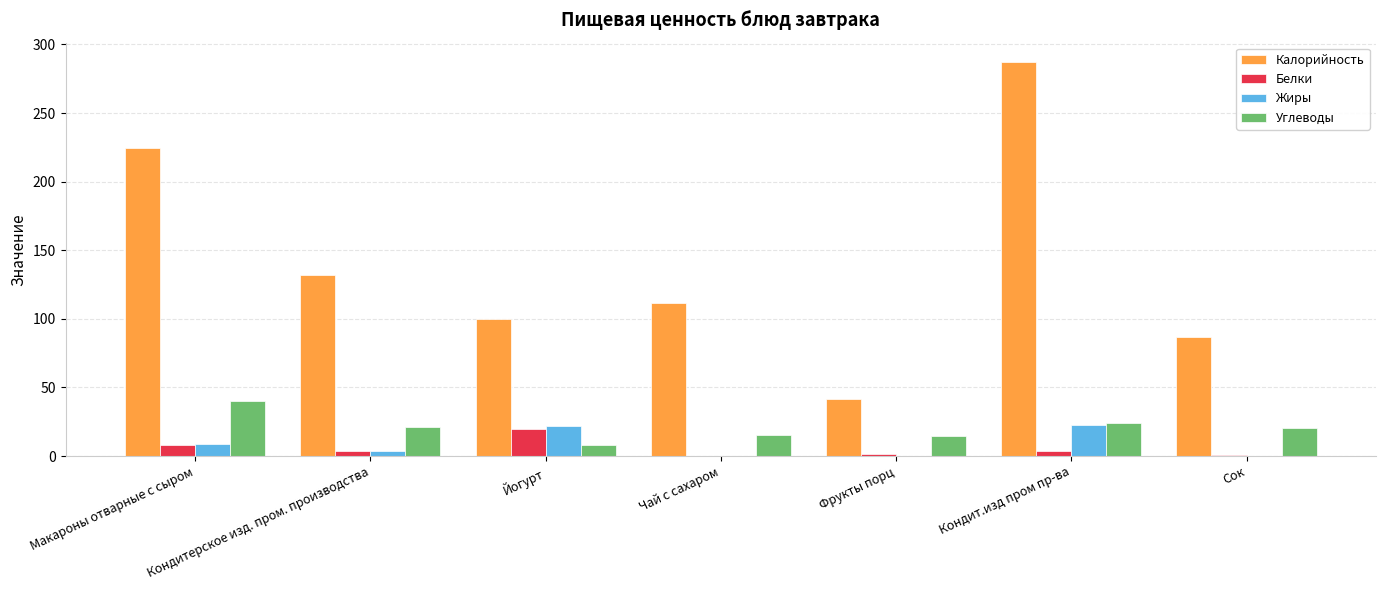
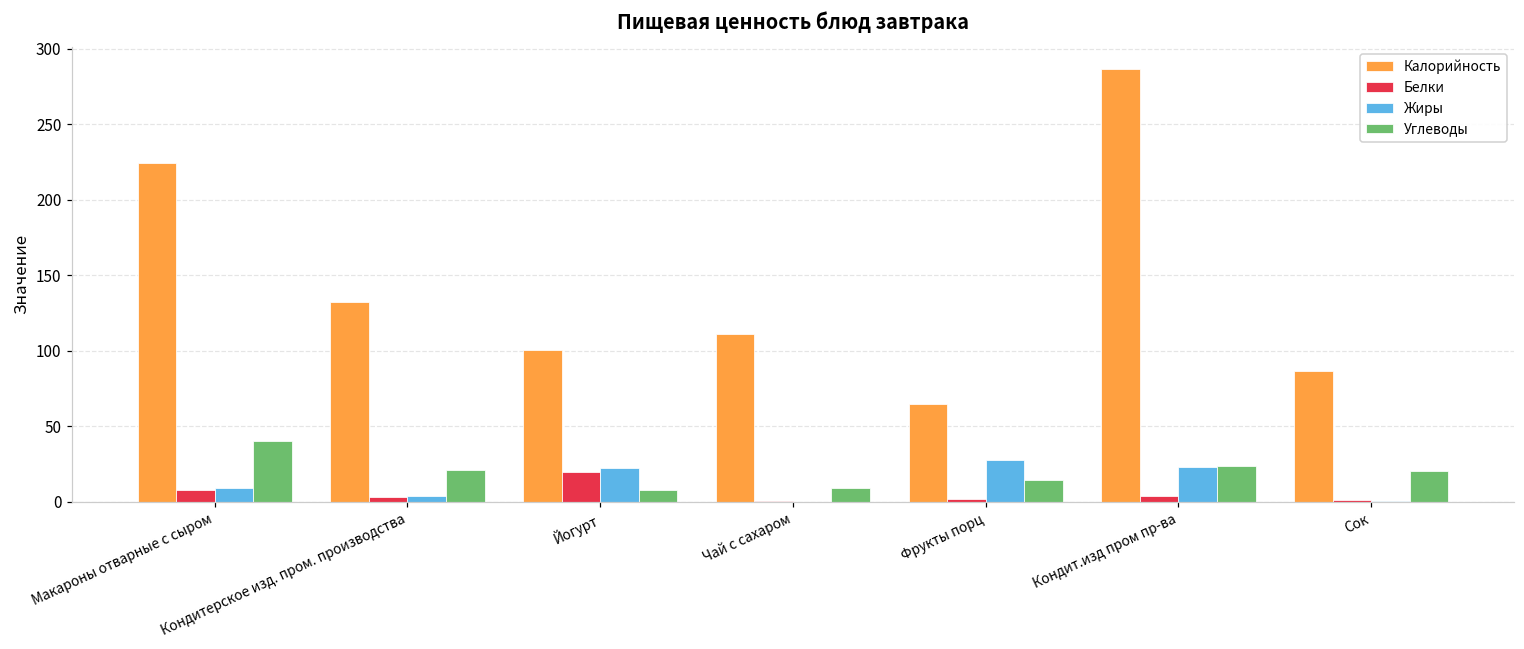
Углеводы, Чай с сахаром: 15 -> 9
Калорийность, Фрукты порц: 42 -> 65
Жиры, Фрукты порц: 0 -> 27
